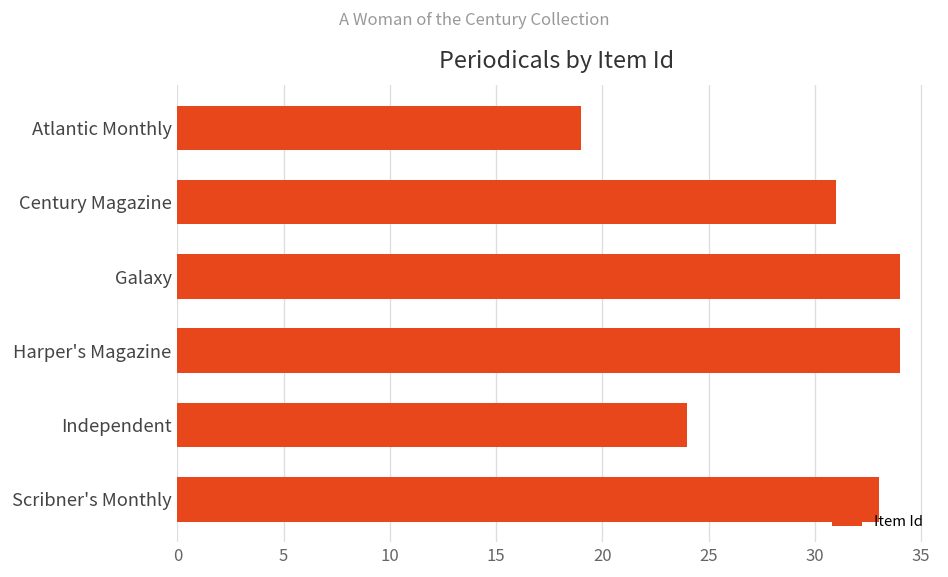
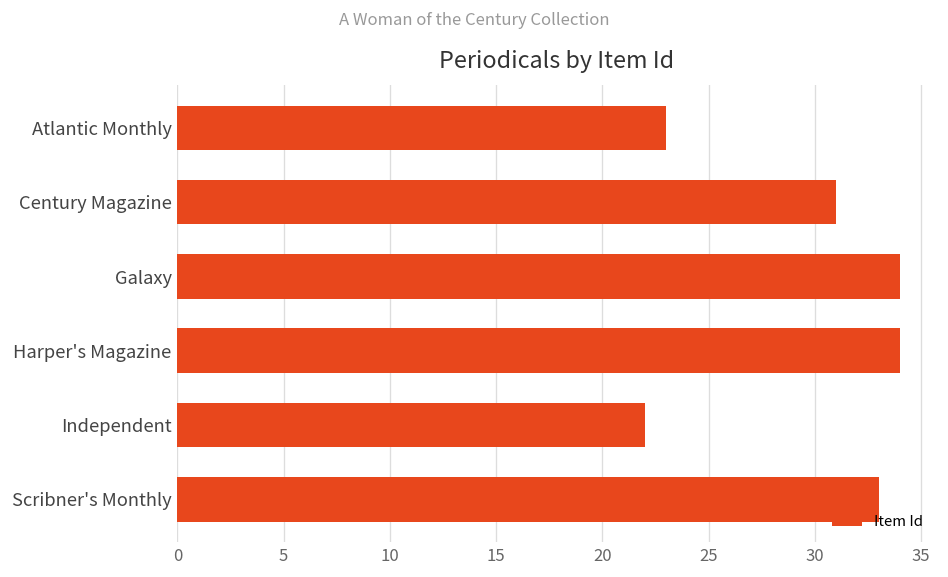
Atlantic Monthly: 19 -> 23
Independent: 24 -> 22
